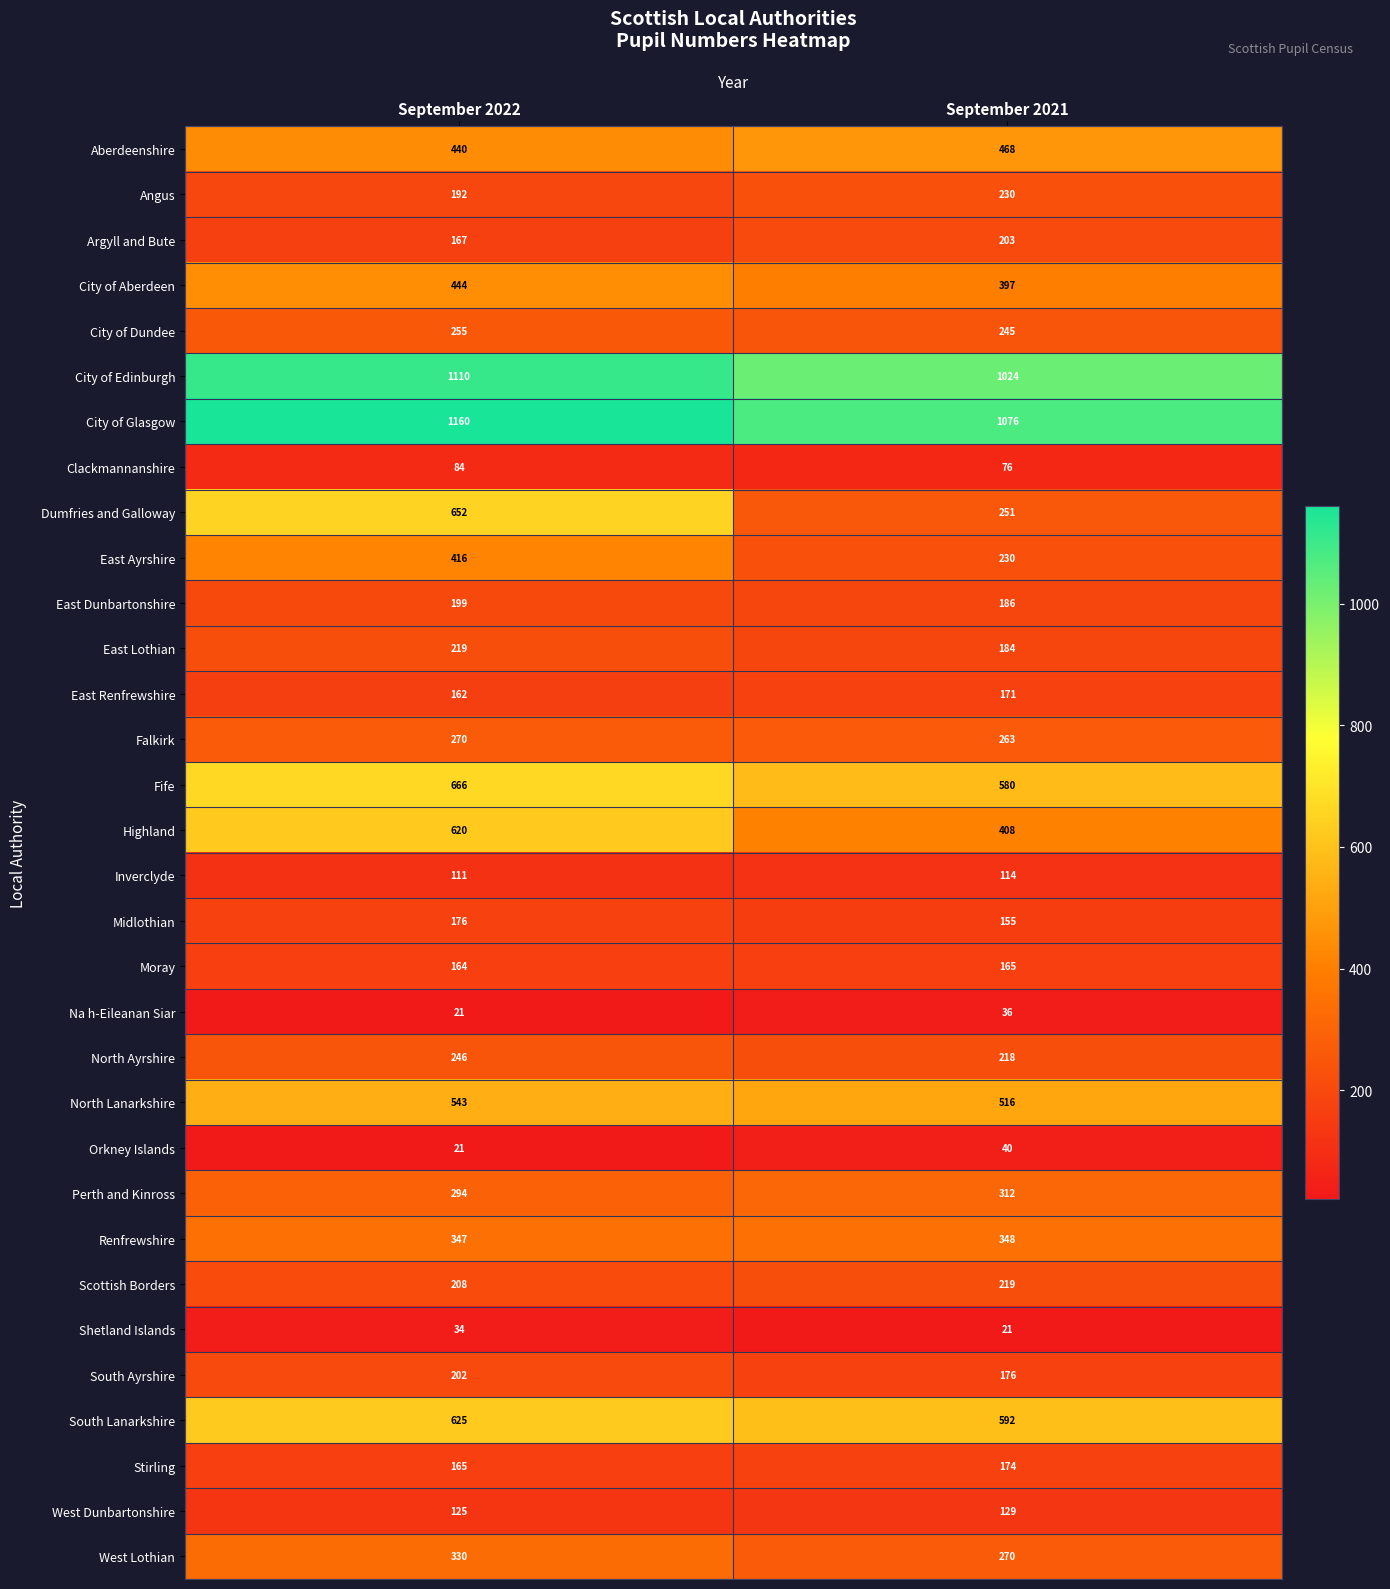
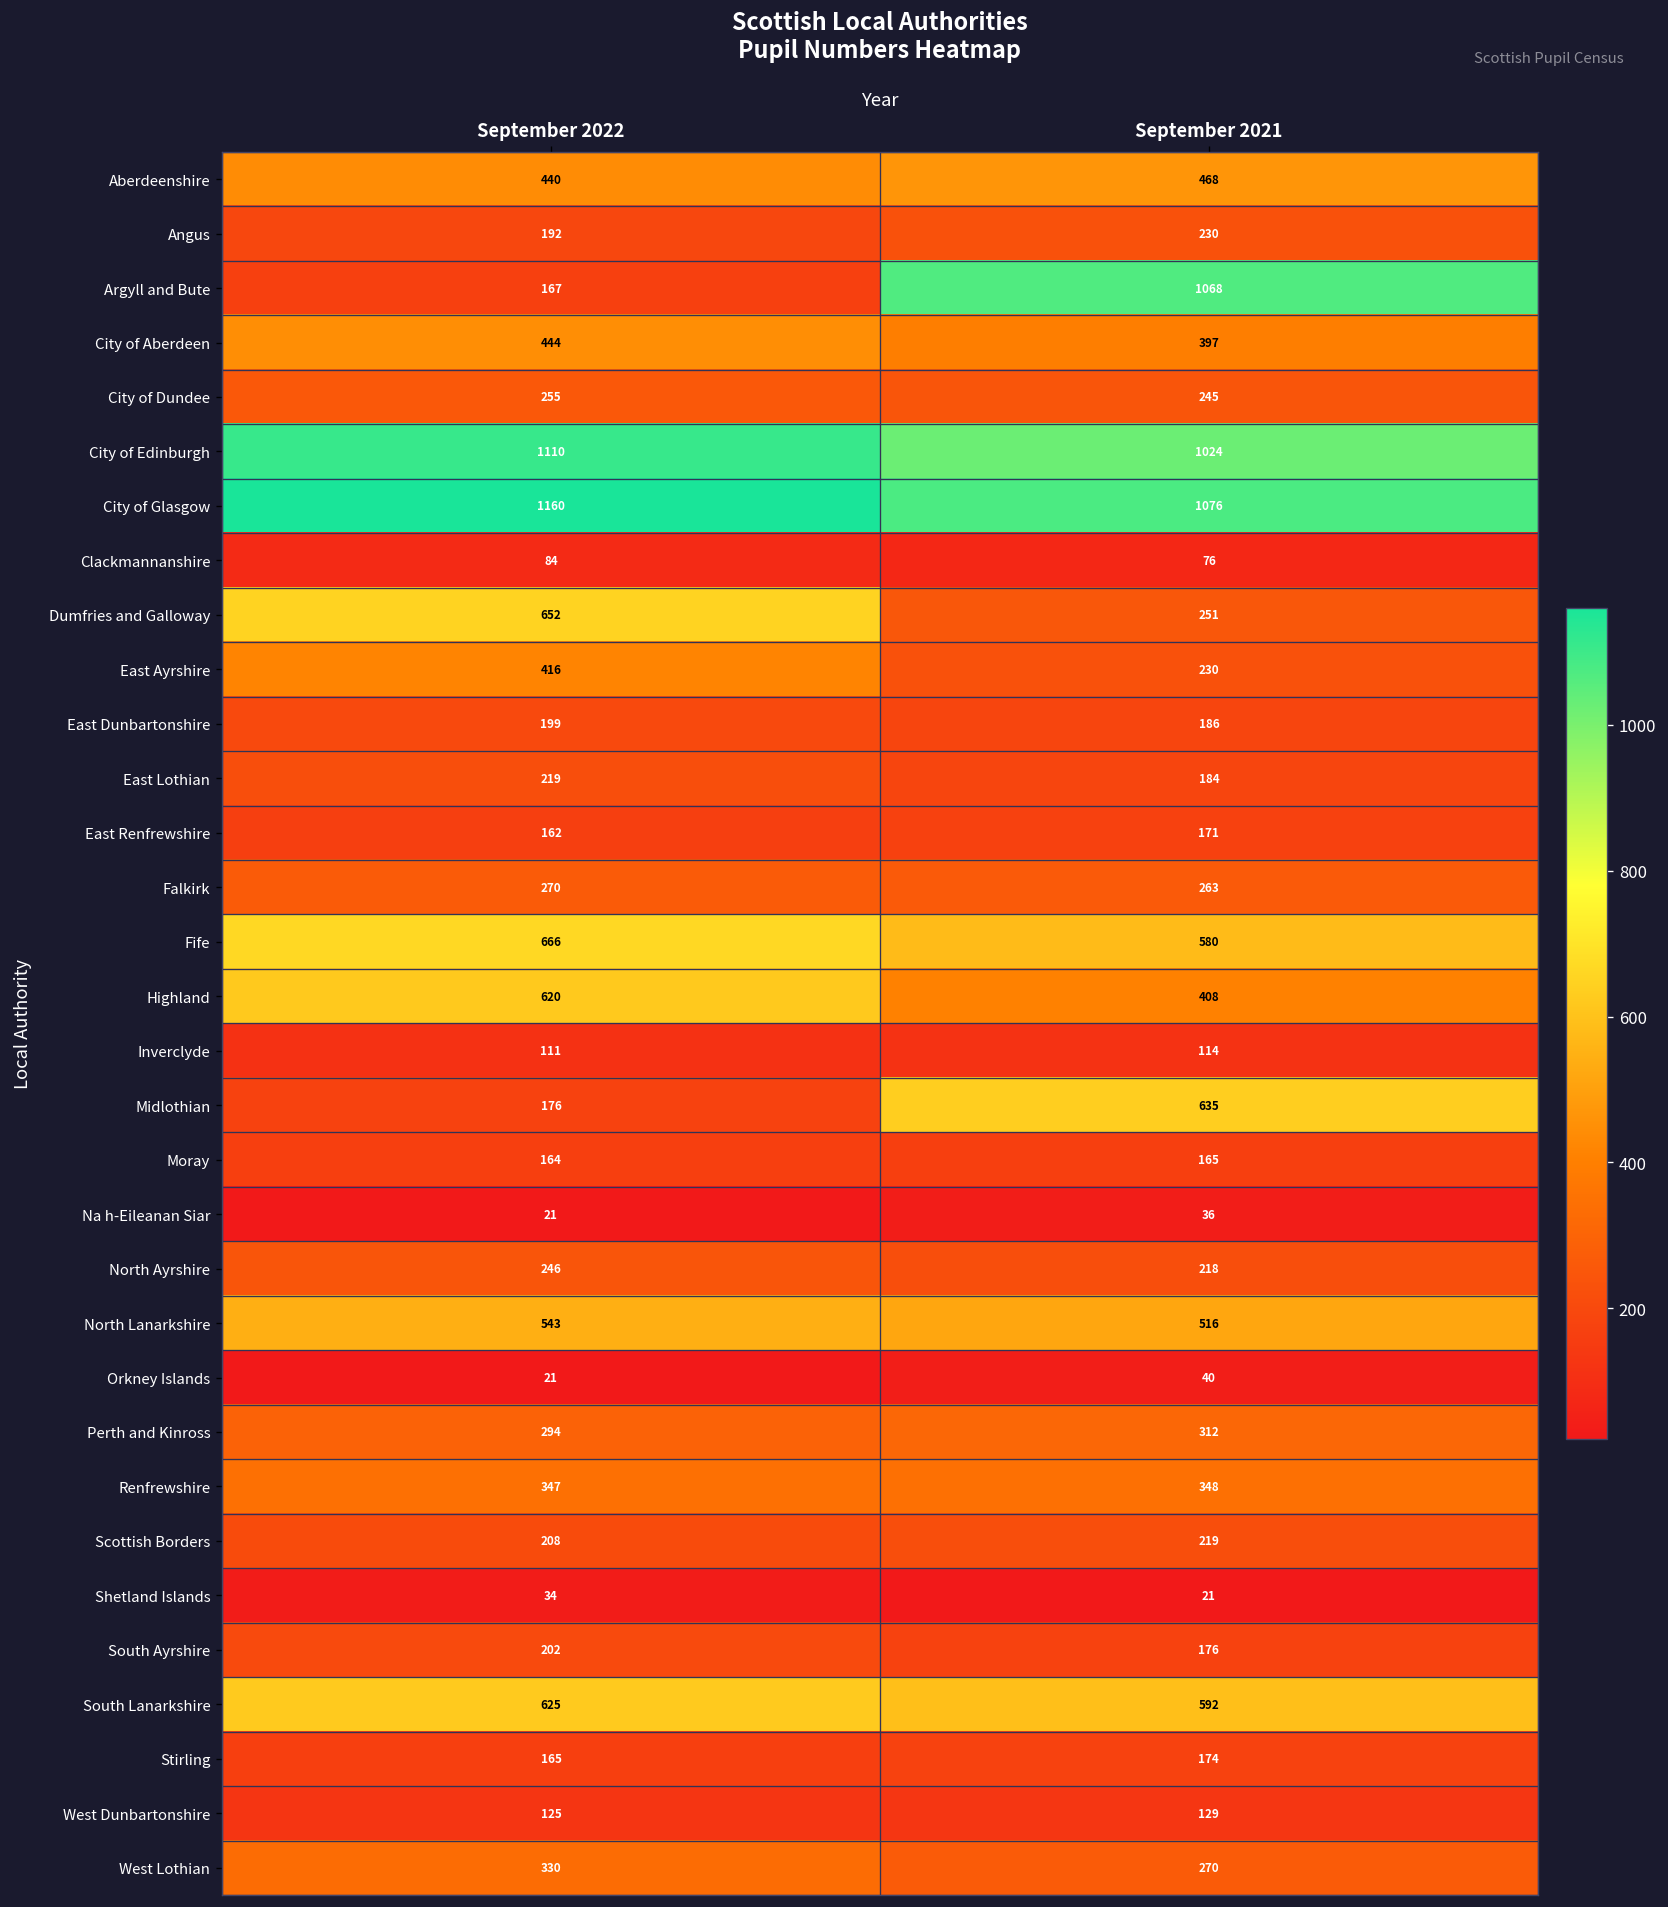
Argyll and Bute, September 2021: 203 -> 1068
Midlothian, September 2021: 155 -> 635
